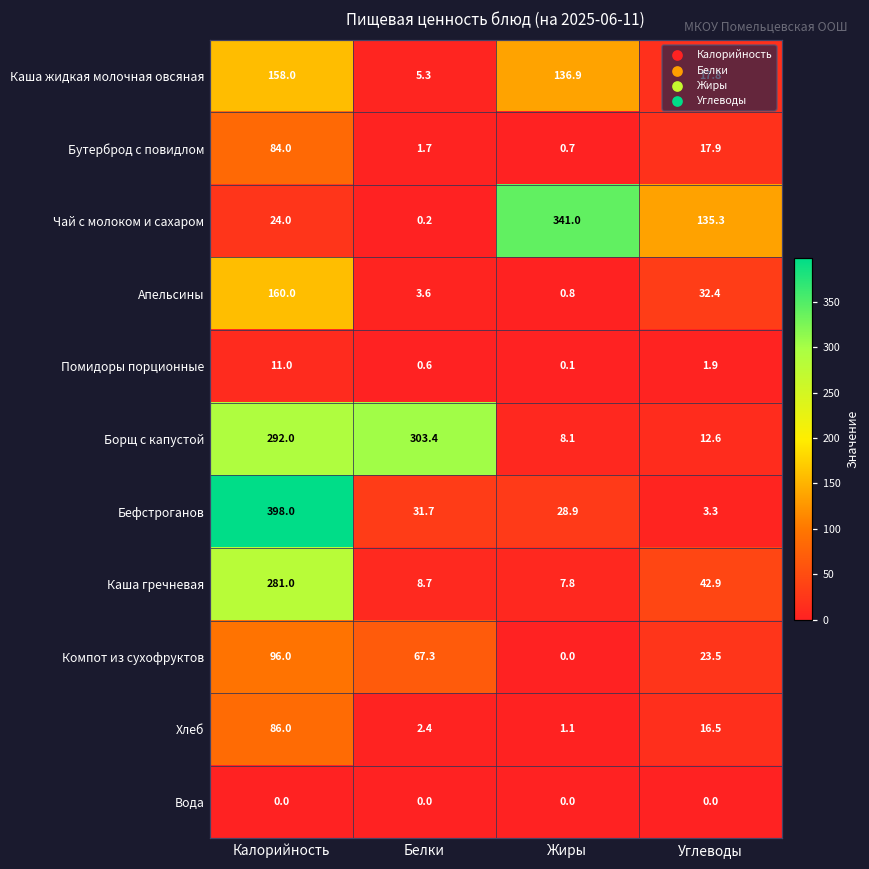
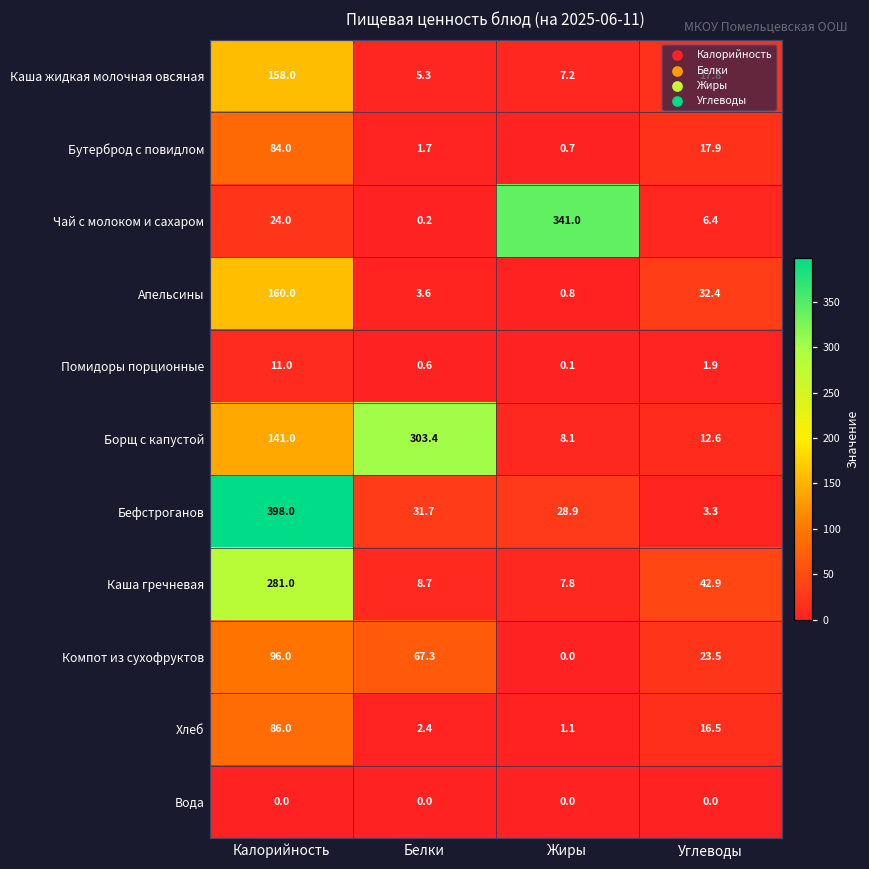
Каша жидкая молочная овсяная, Жиры: 136.9 -> 7.2
Чай с молоком и сахаром, Углеводы: 135.3 -> 6.4
Борщ с капустой, Калорийность: 292.0 -> 141.0
